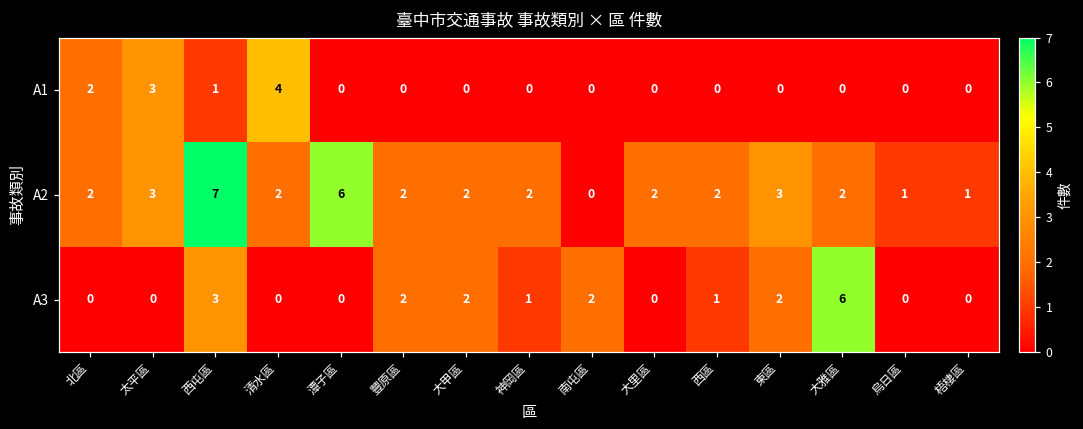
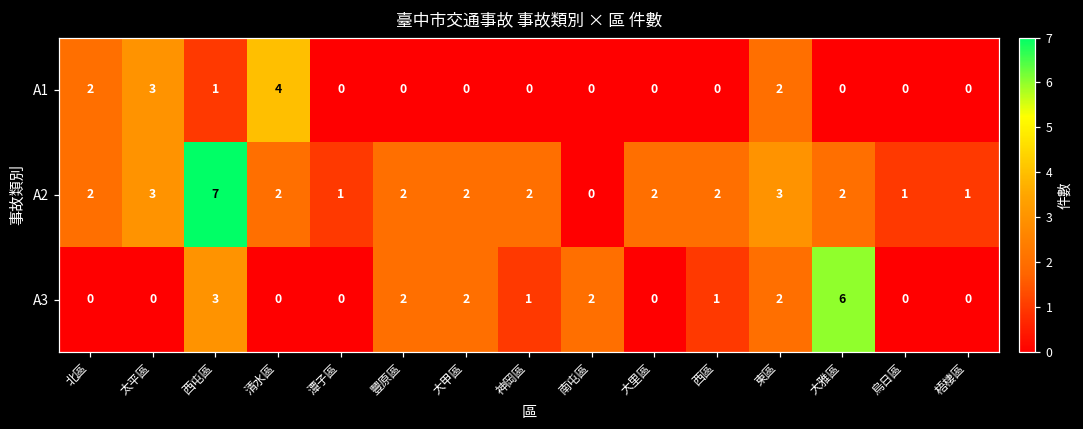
A1, 東區: 0 -> 2
A2, 潭子區: 6 -> 1
